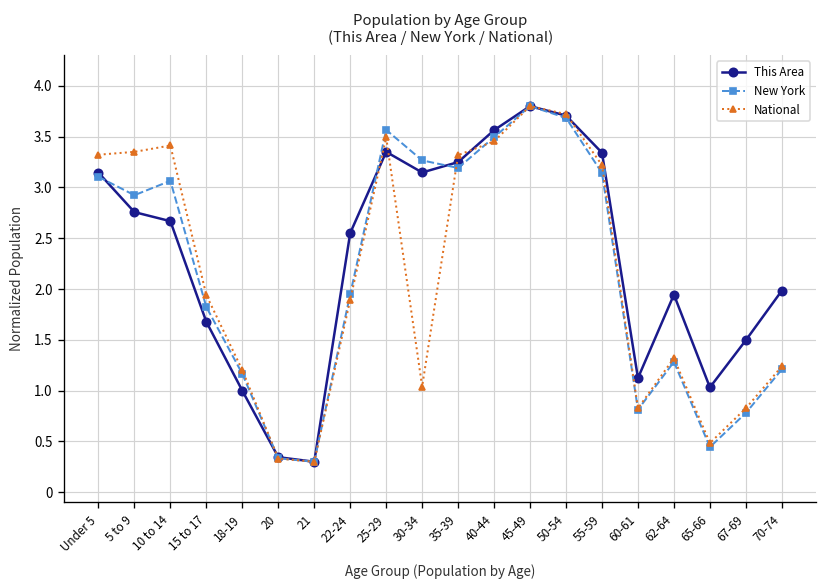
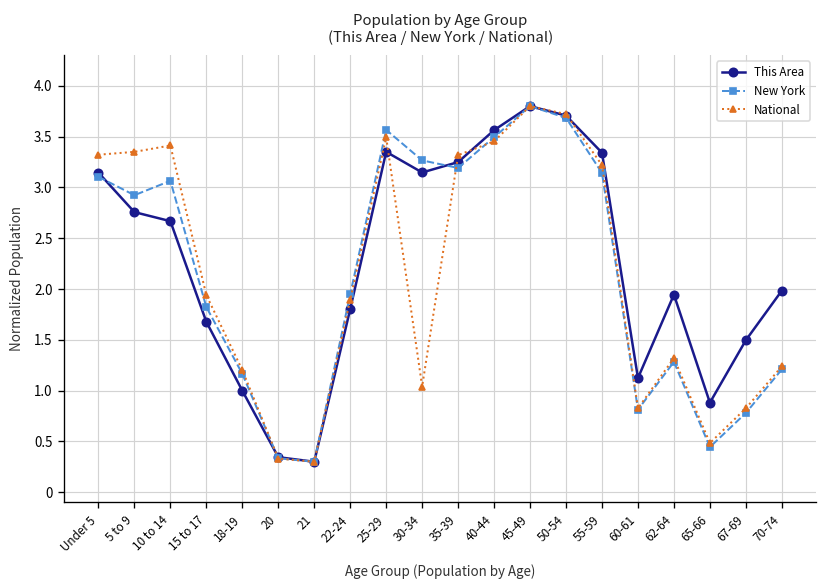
This Area, 22-24: 2.6 -> 1.8
This Area, 65-66: 1.0 -> 0.9
